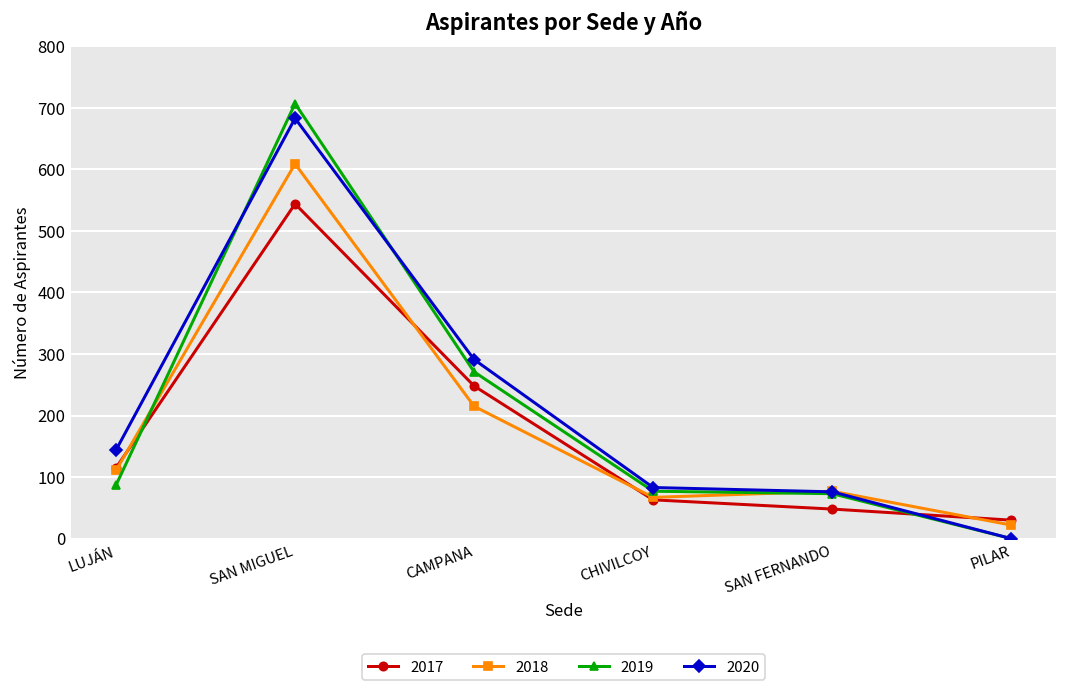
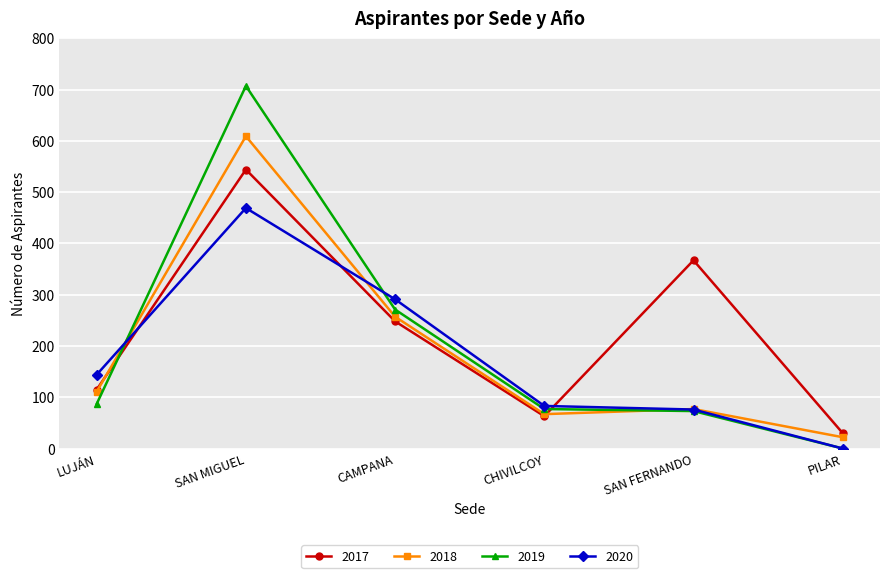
2020, SAN MIGUEL: 680 -> 470
2018, CAMPANA: 220 -> 260
2017, SAN FERNANDO: 50 -> 370
